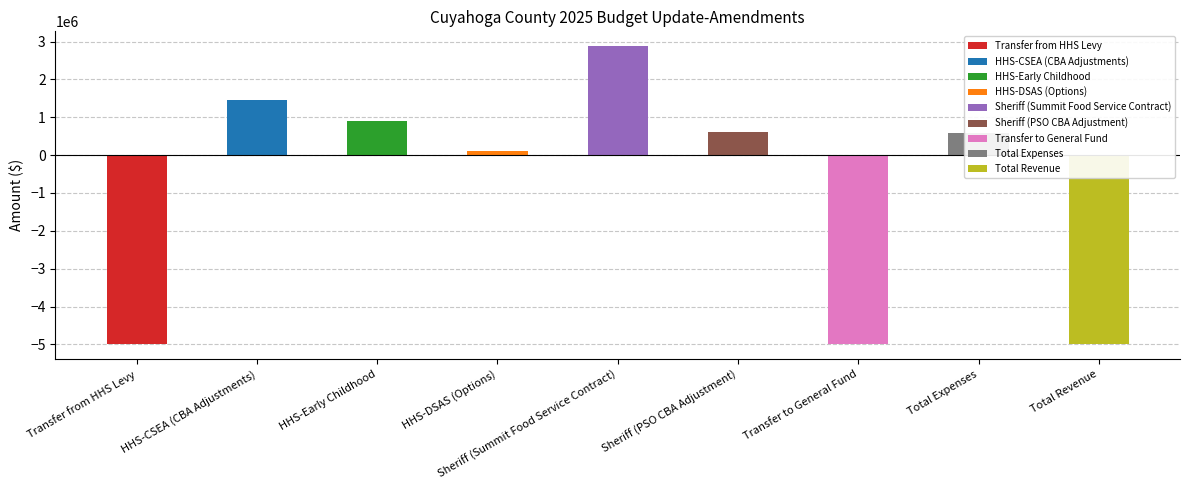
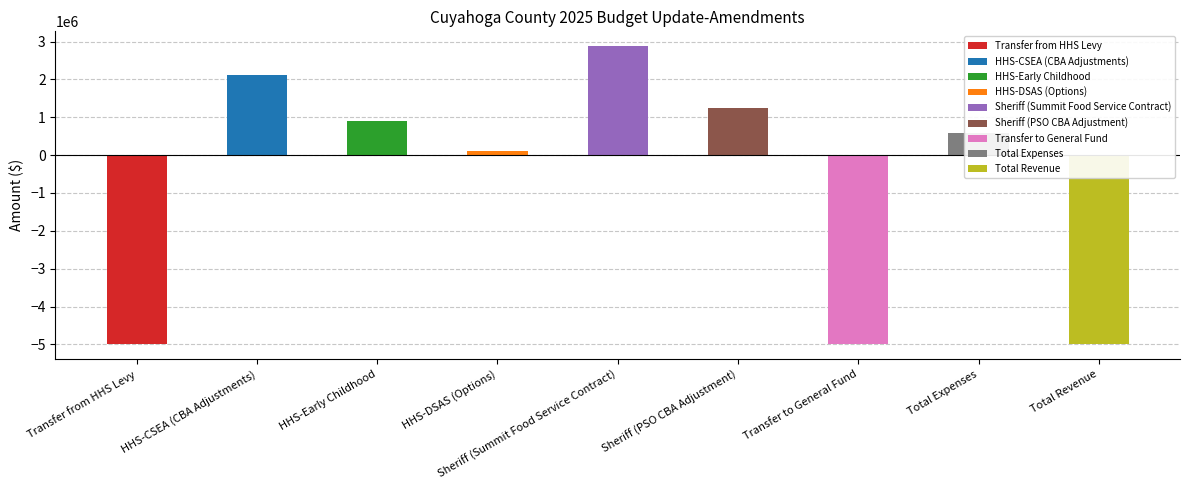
HHS-CSEA (CBA Adjustments): 1500000 -> 2100000
Sheriff (PSO CBA Adjustment): 600000 -> 1200000
